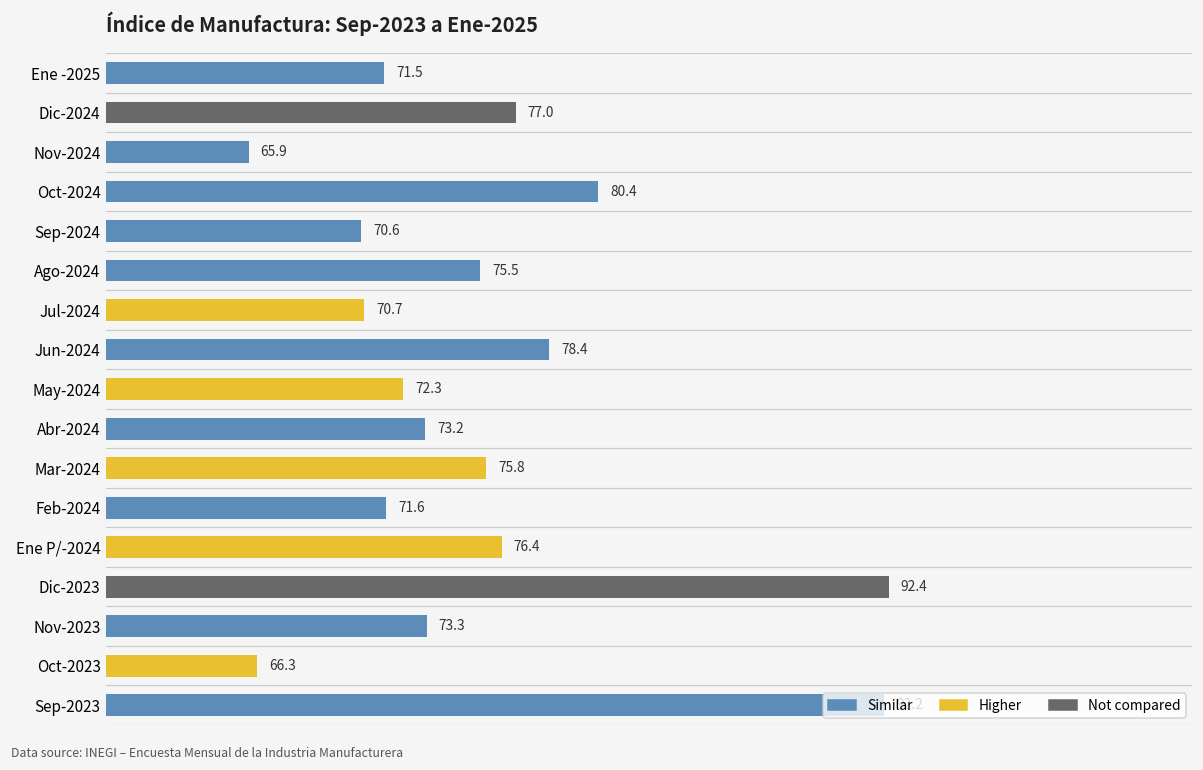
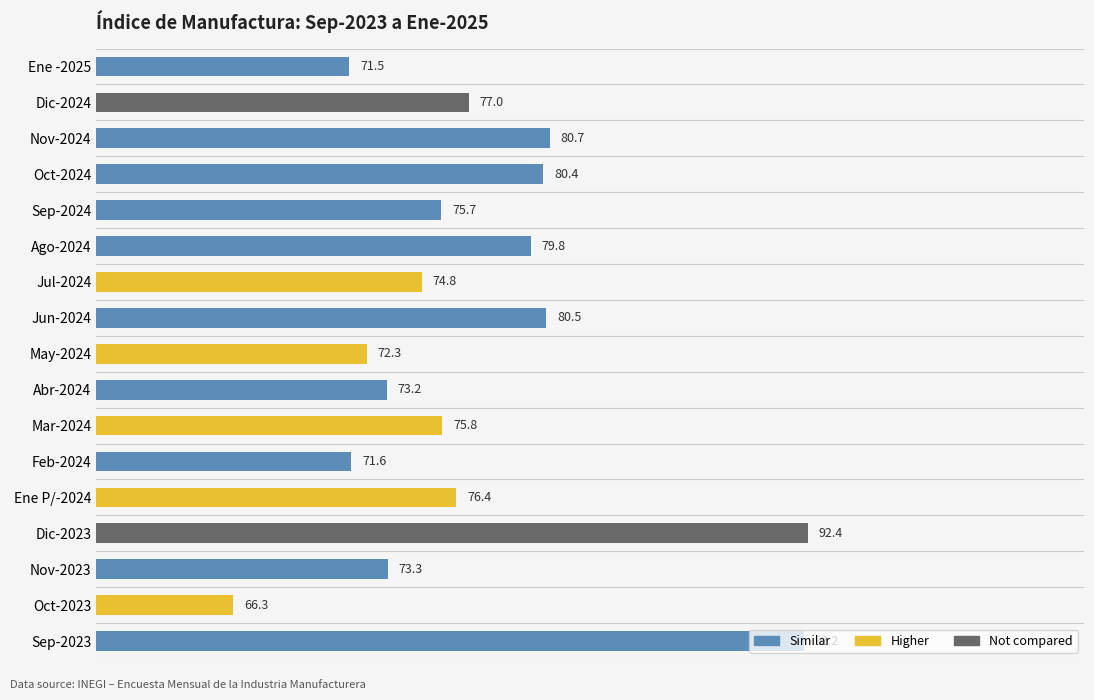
Nov-2024: 65.9 -> 80.7
Sep-2024: 70.6 -> 75.7
Ago-2024: 75.5 -> 79.8
Jul-2024: 70.7 -> 74.8
Jun-2024: 78.4 -> 80.5
